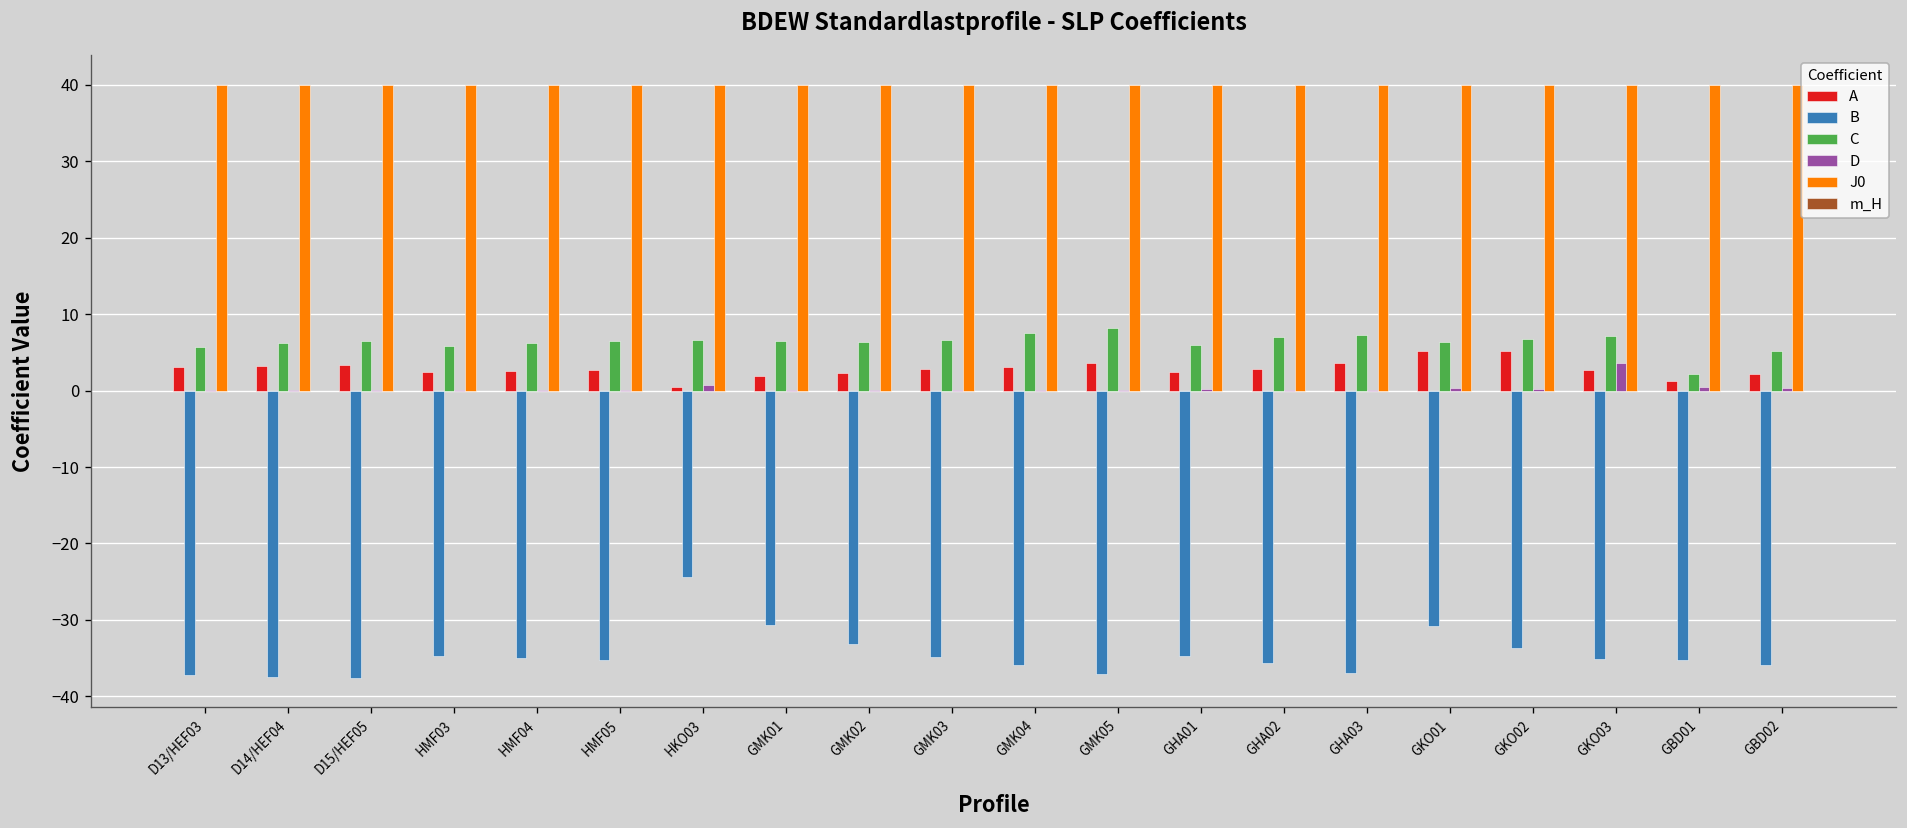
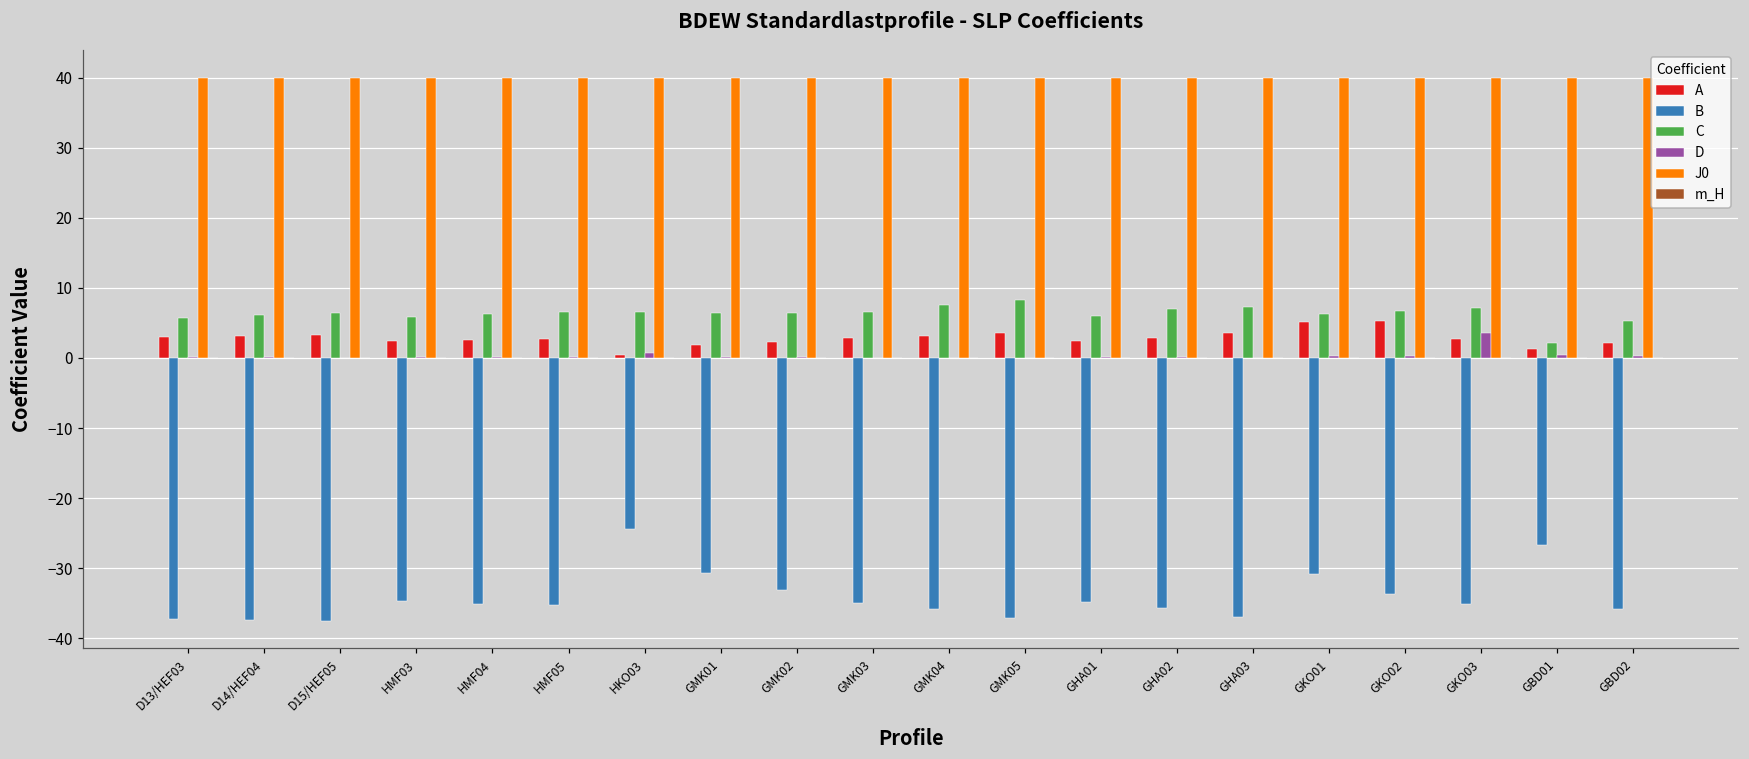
B, GBD01: -35 -> -27
